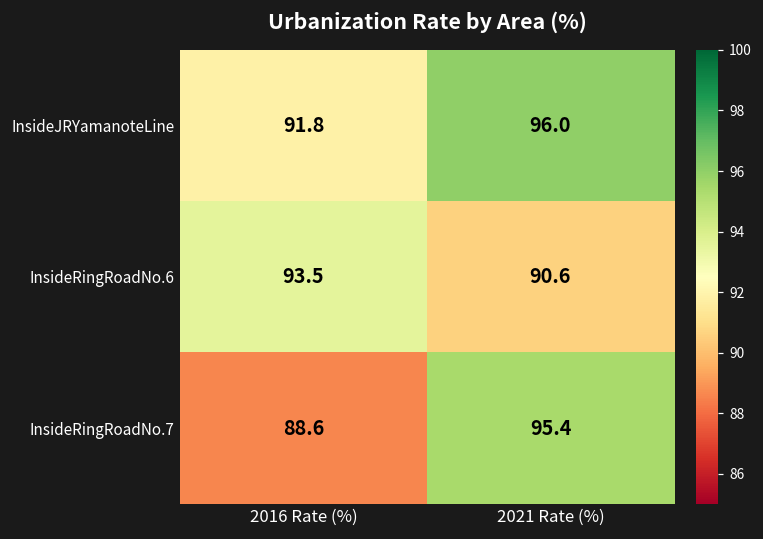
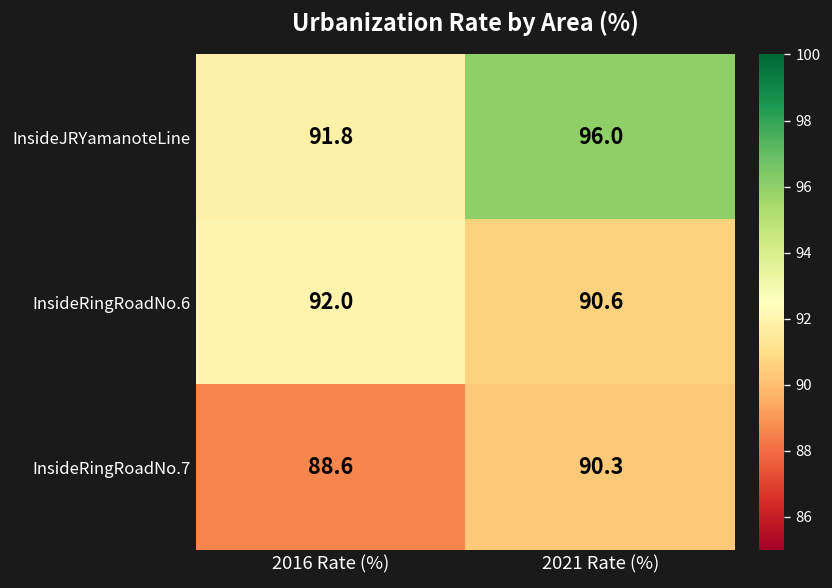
InsideRingRoadNo.6, 2016 Rate (%): 93.5 -> 92.0
InsideRingRoadNo.7, 2021 Rate (%): 95.4 -> 90.3
